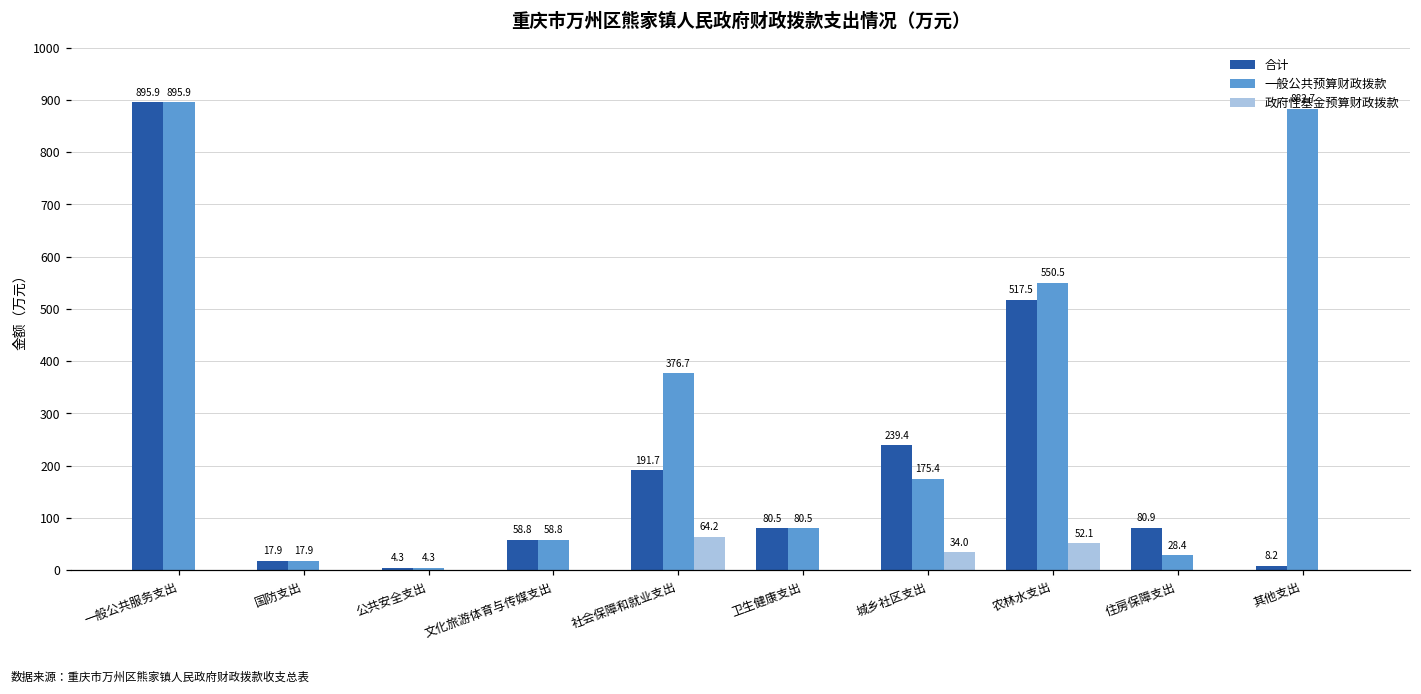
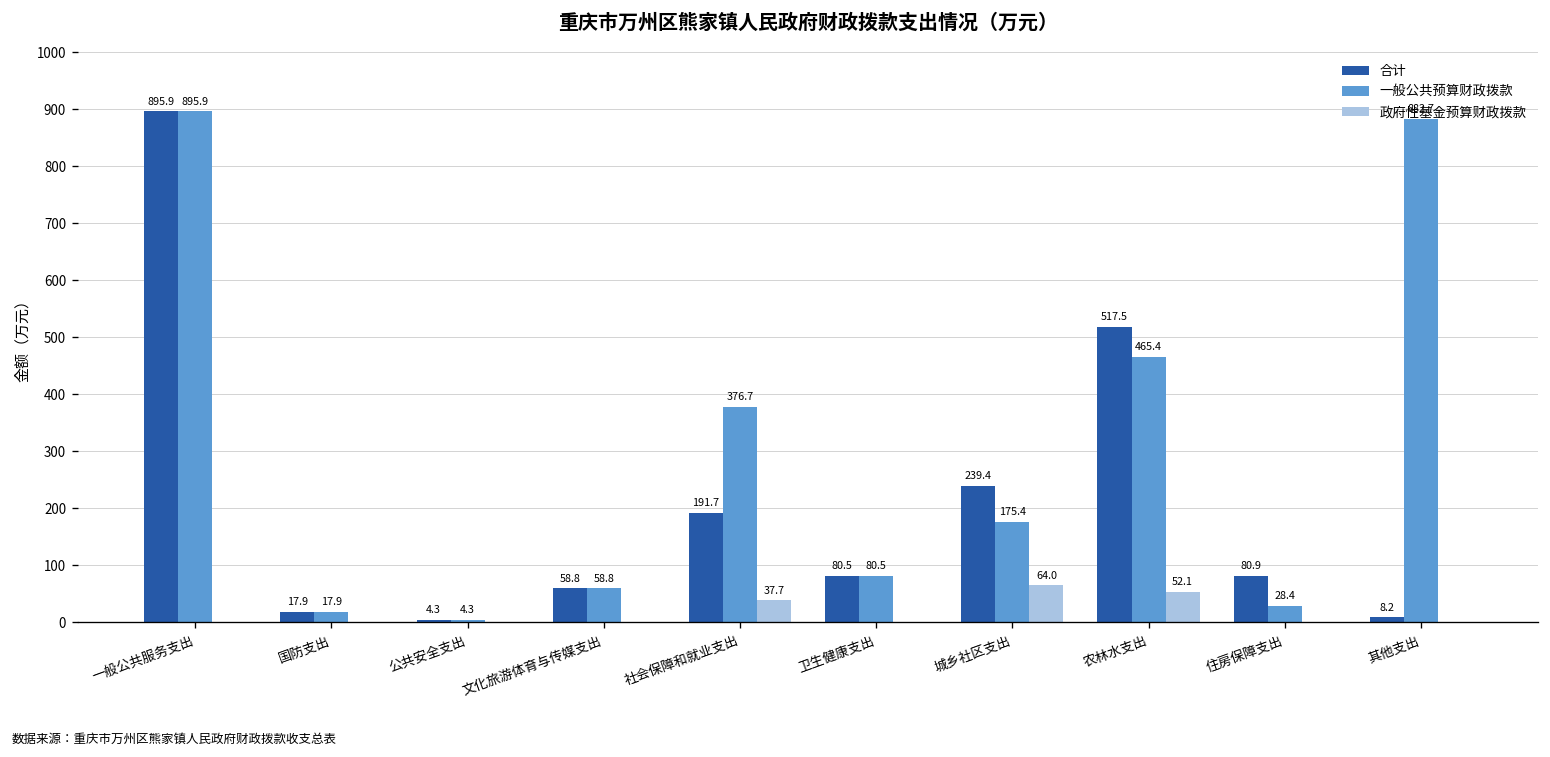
政府性基金预算财政拨款, 社会保障和就业支出: 64.2 -> 37.7
政府性基金预算财政拨款, 城乡社区支出: 34.0 -> 64.0
一般公共预算财政拨款, 农林水支出: 550.5 -> 465.4
